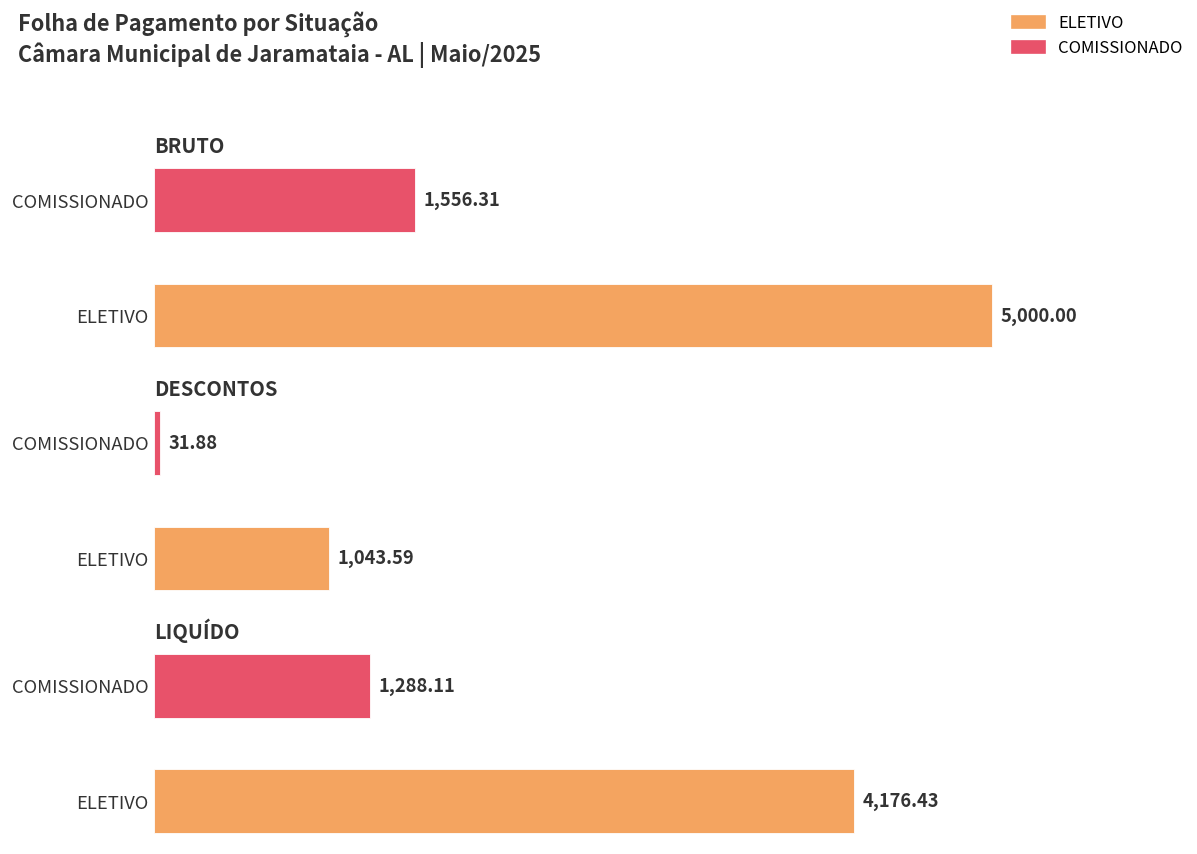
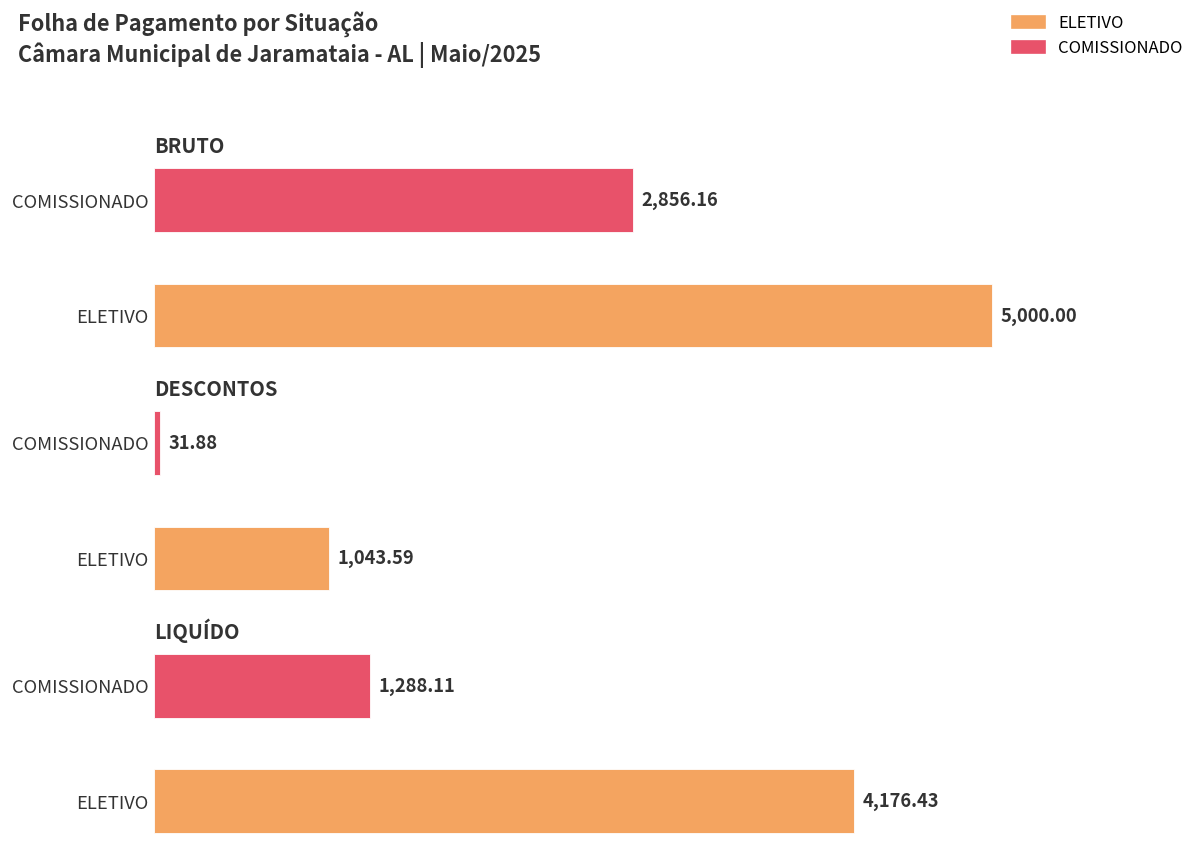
BRUTO, COMISSIONADO: 1,556.31 -> 2,856.16
